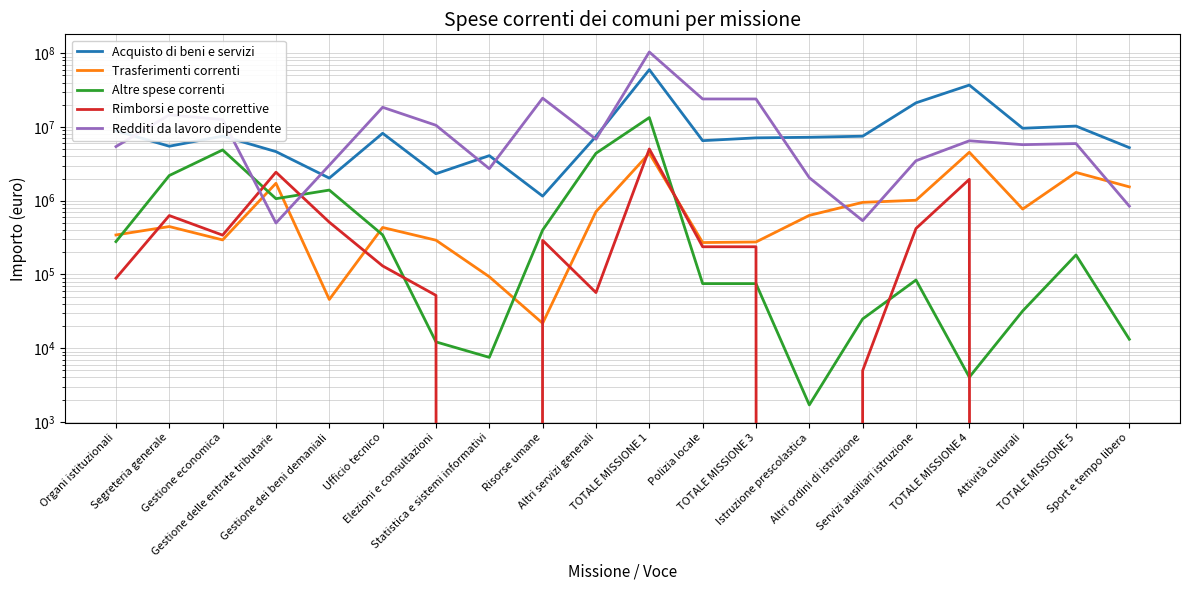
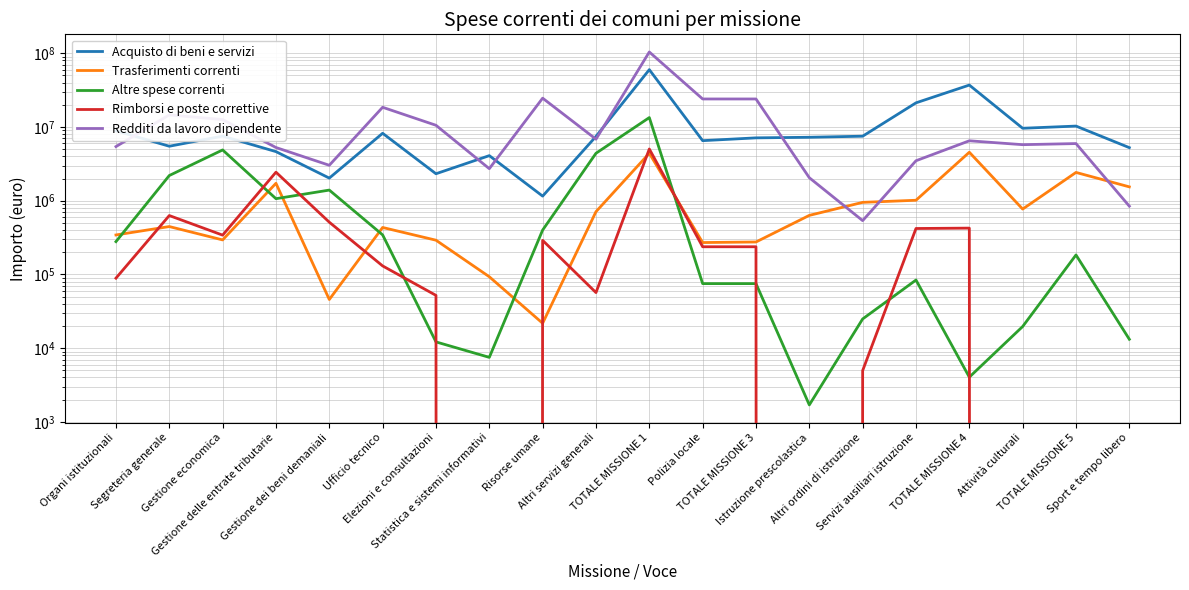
Redditi da lavoro dipendente, Gestione delle entrate tributarie: 500000 -> 5000000
Rimborsi e poste correttive, TOTALE MISSIONE 4: 1900000 -> 400000
Altre spese correnti, Attività culturali: 32000 -> 20000
